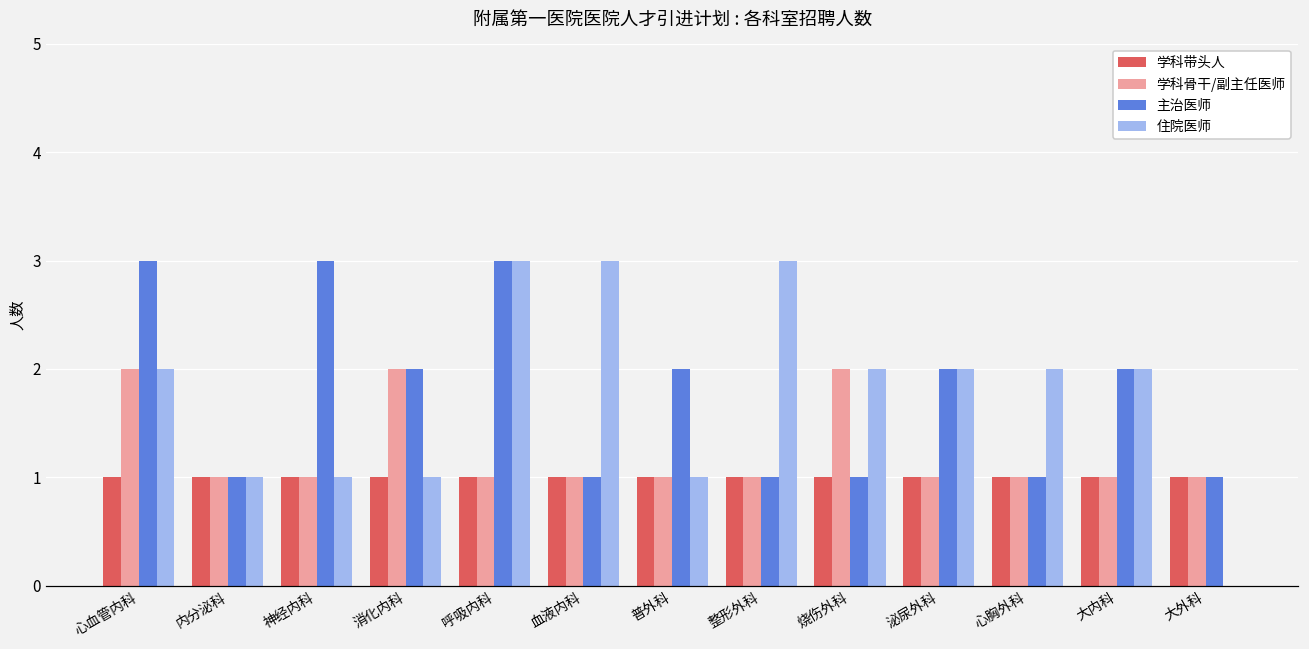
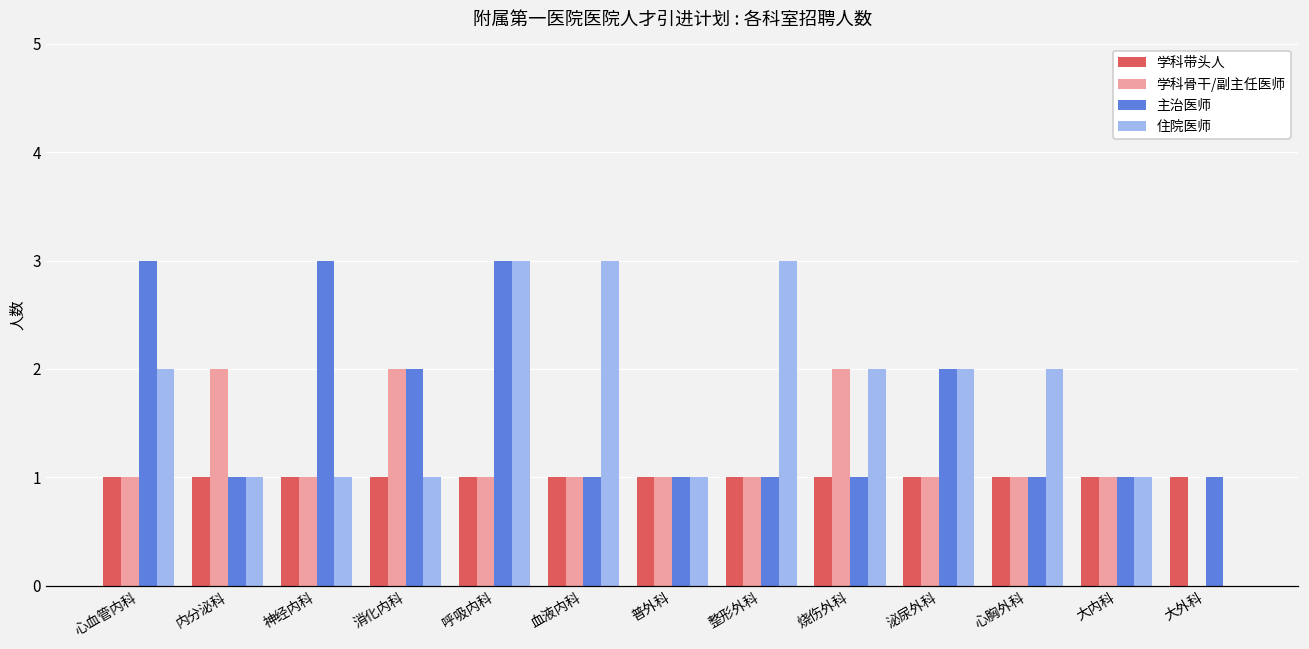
学科骨干/副主任医师, 心血管内科: 2 -> 1
学科骨干/副主任医师, 内分泌科: 1 -> 2
主治医师, 普外科: 2 -> 1
主治医师, 大内科: 2 -> 1
住院医师, 大内科: 2 -> 1
学科骨干/副主任医师, 大外科: 1 -> 0
